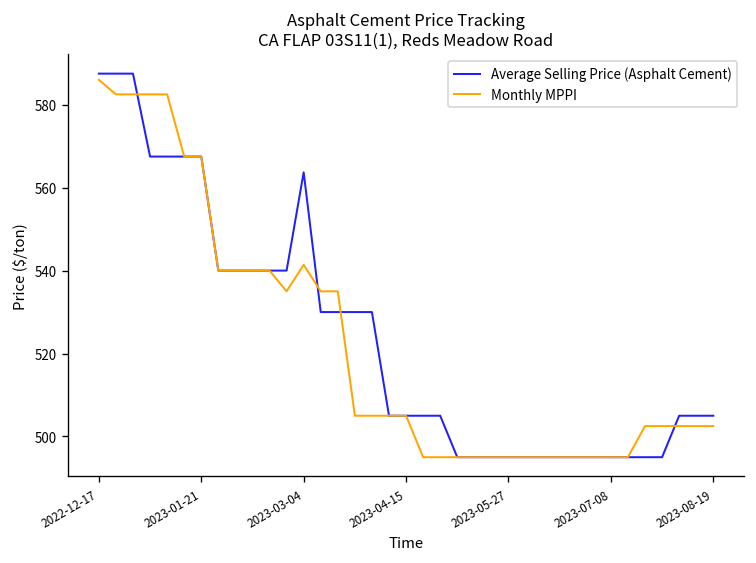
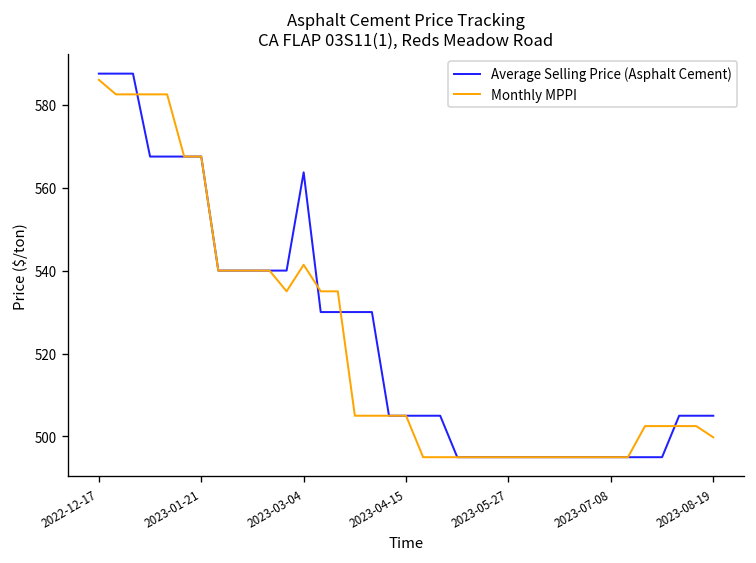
Monthly MPPI, 2023-08-19: 503 -> 500
